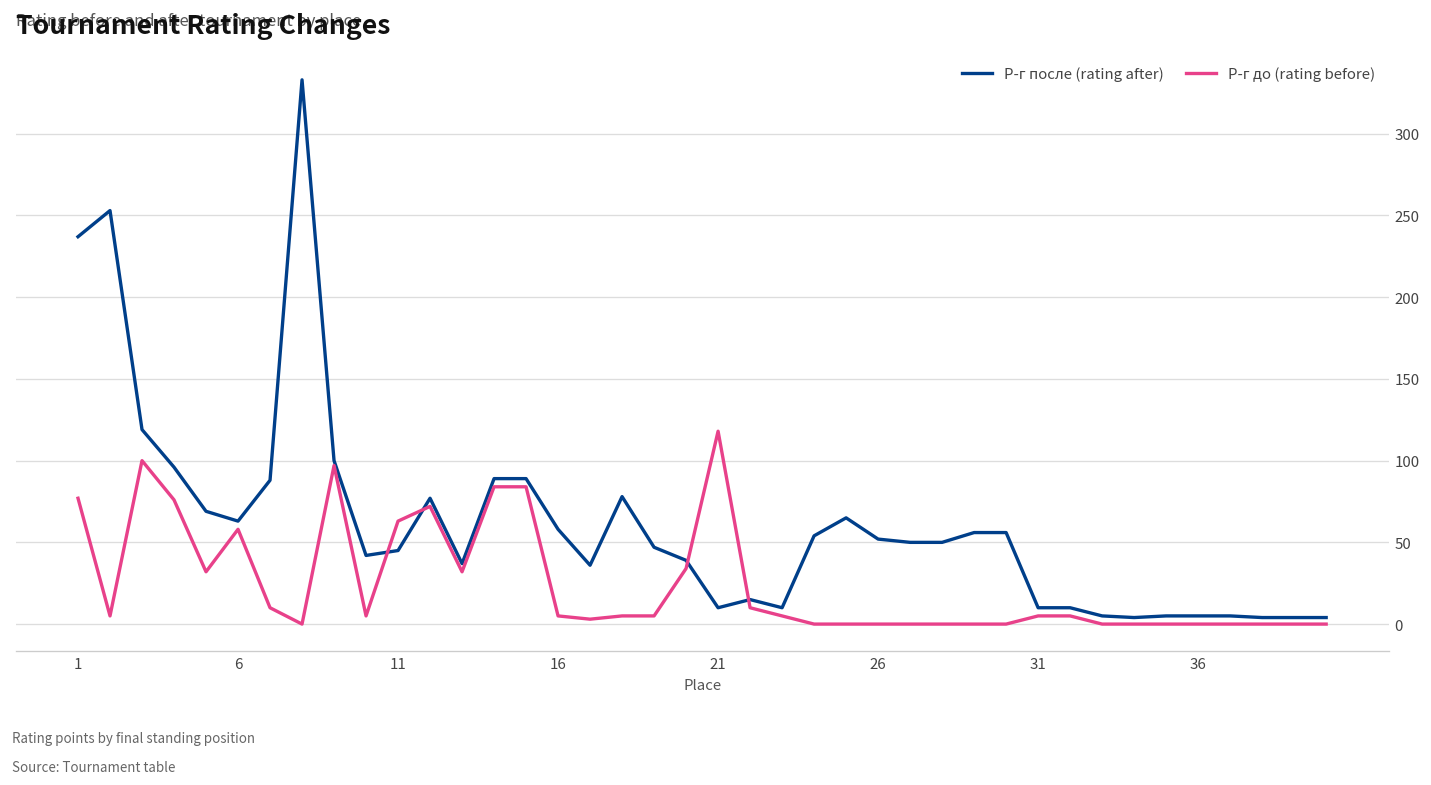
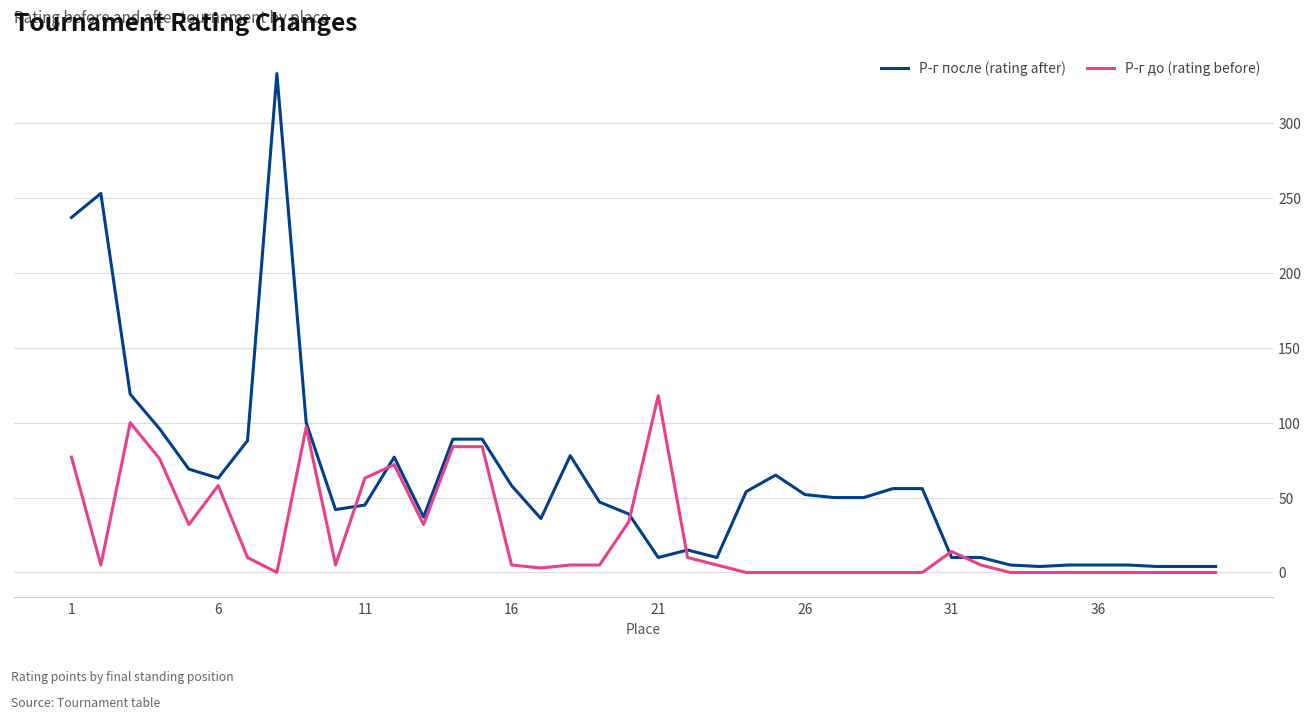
Р-г до (rating before), 31: 5 -> 14
